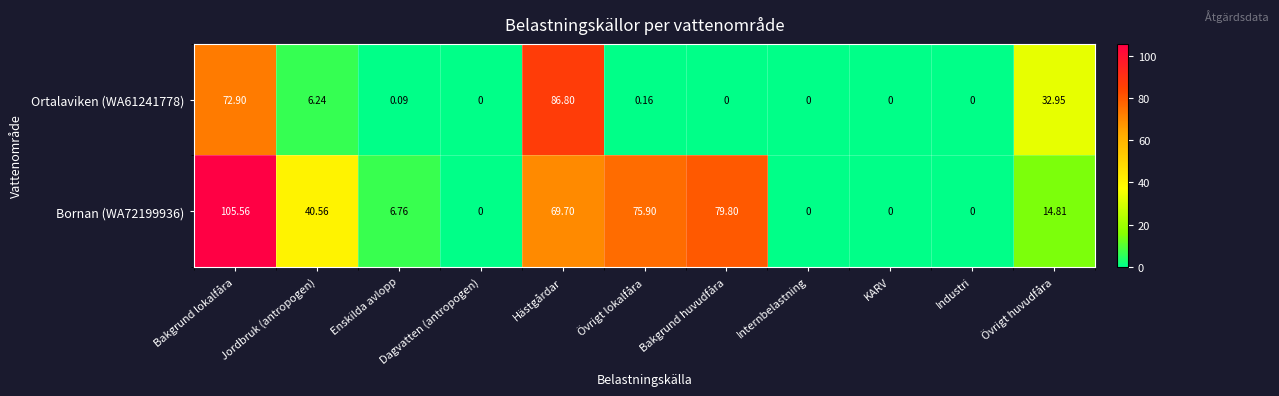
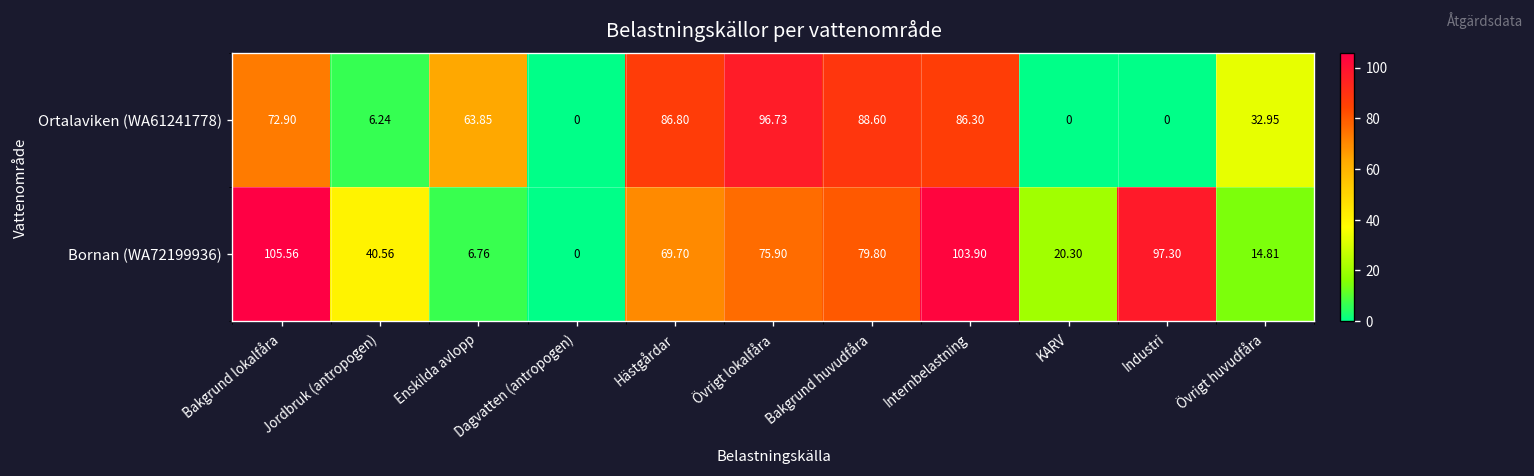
Ortalaviken (WA61241778), Enskilda avlopp: 0.09 -> 63.85
Ortalaviken (WA61241778), Övrigt lokalfåra: 0.16 -> 96.73
Ortalaviken (WA61241778), Bakgrund huvudfåra: 0 -> 88.60
Ortalaviken (WA61241778), Internbelastning: 0 -> 86.30
Bornan (WA72199936), Internbelastning: 0 -> 103.90
Bornan (WA72199936), KARV: 0 -> 20.30
Bornan (WA72199936), Industri: 0 -> 97.30
